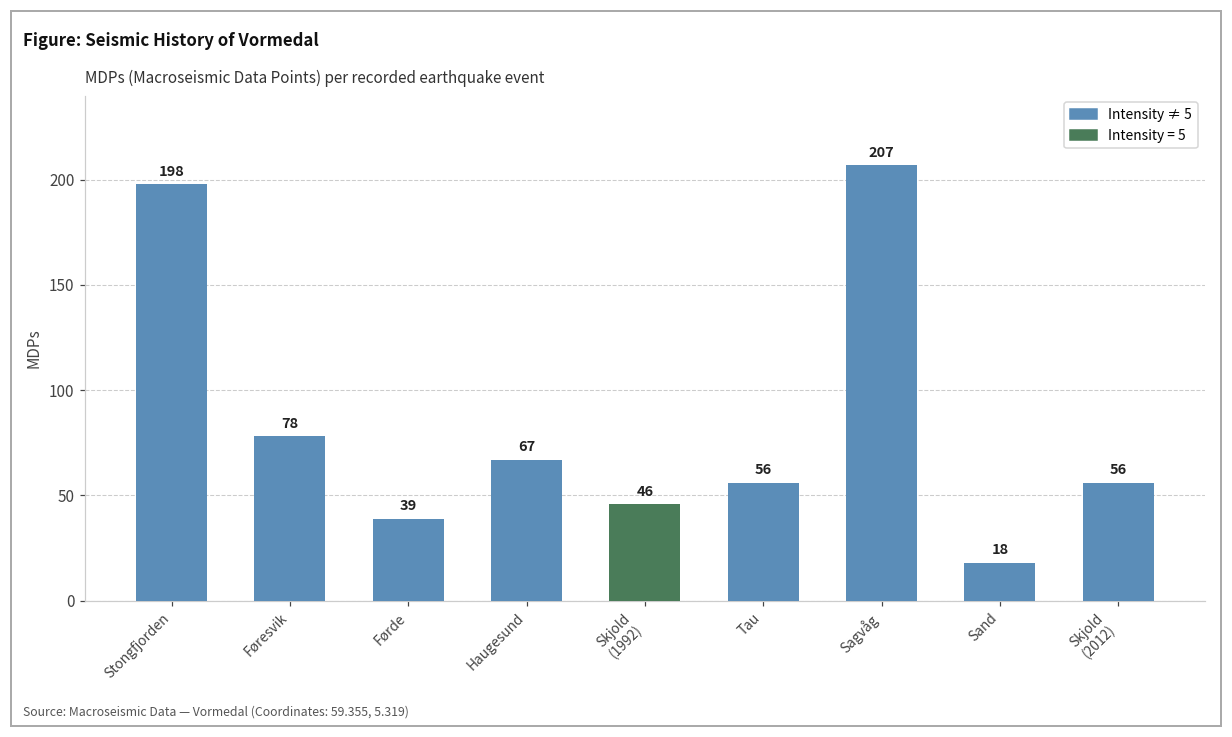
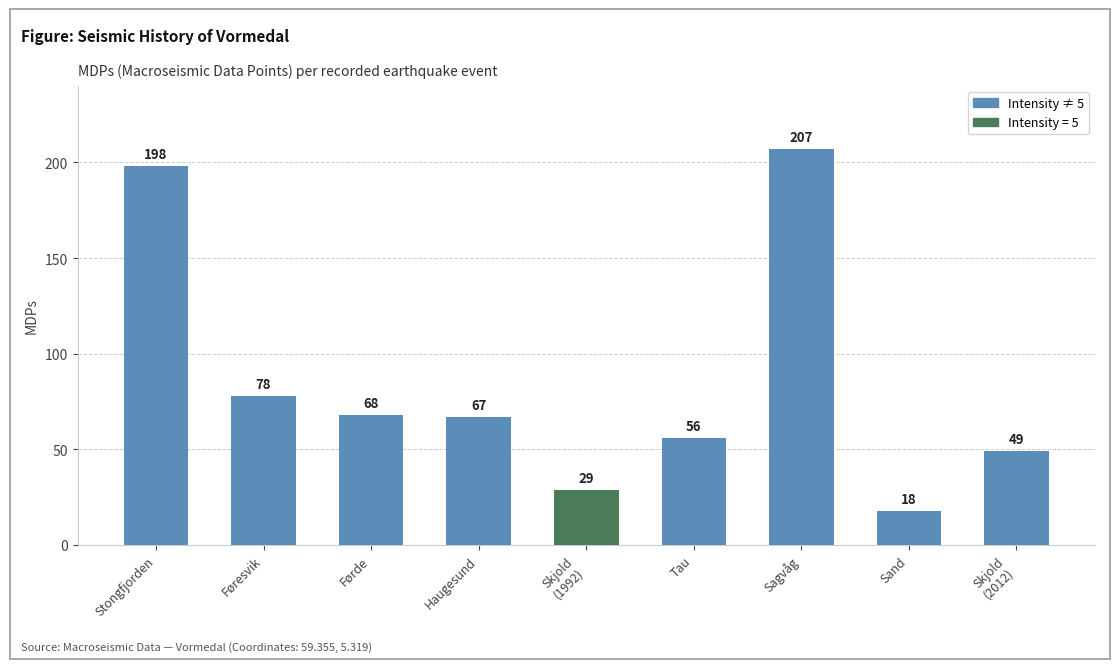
Førde: 39 -> 68
Skjold (1992): 46 -> 29
Skjold (2012): 56 -> 49
